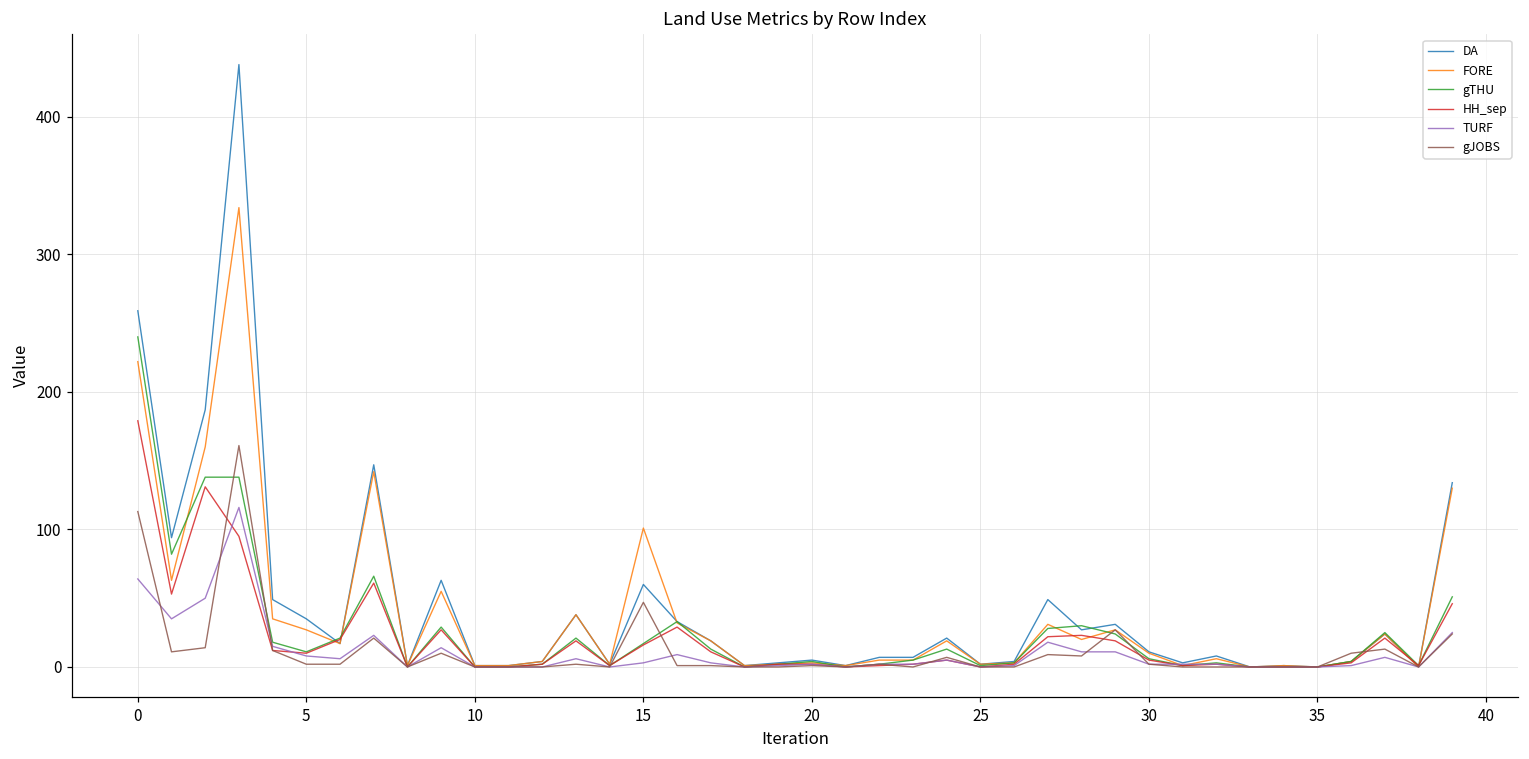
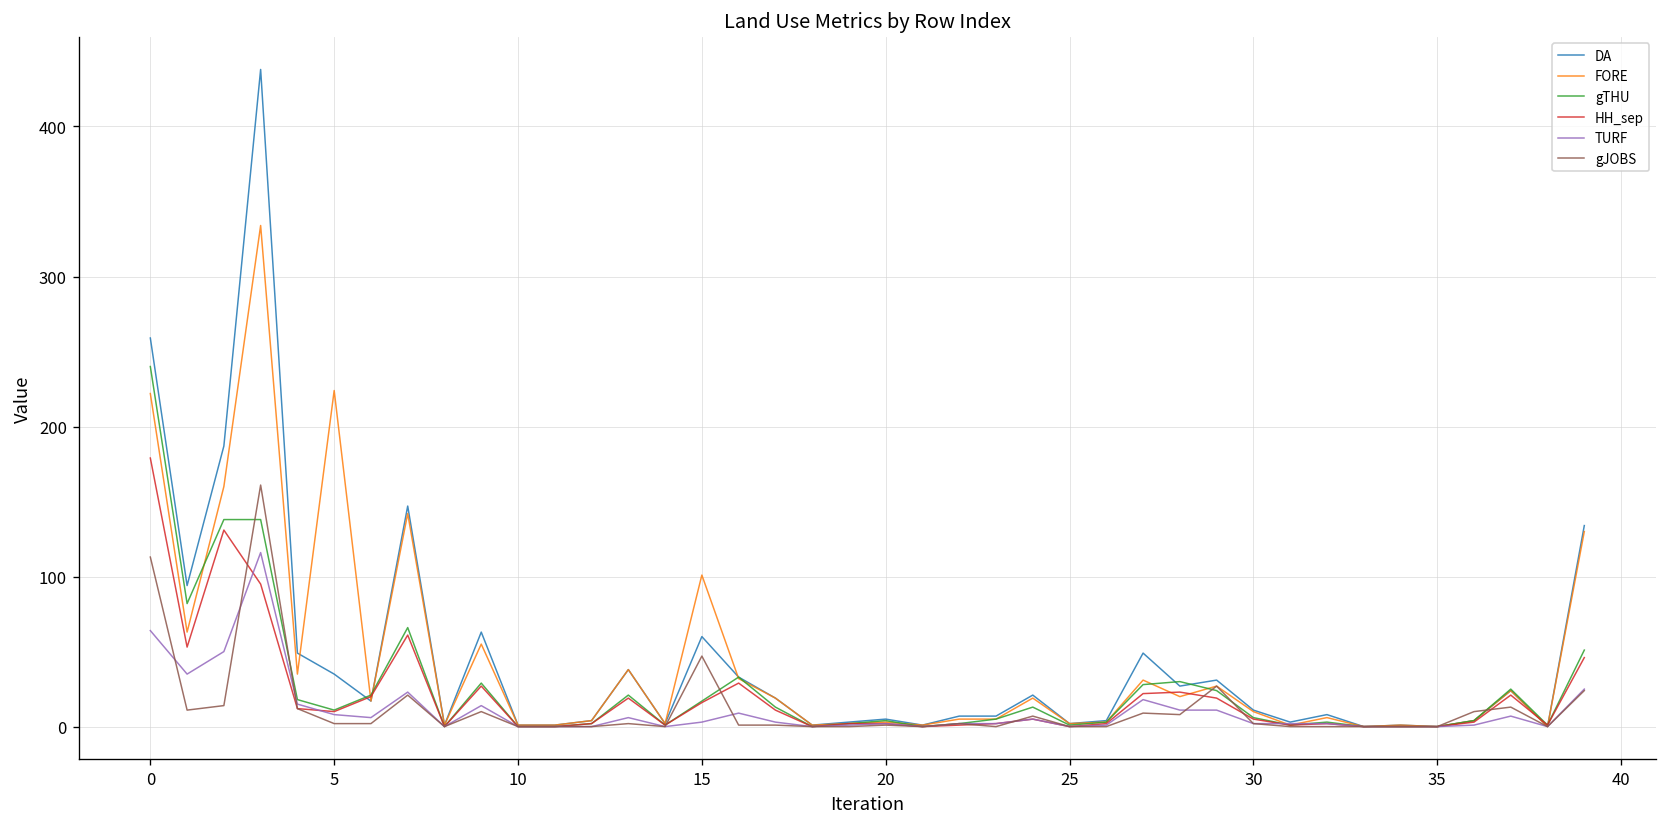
FORE, 5: 27 -> 224
